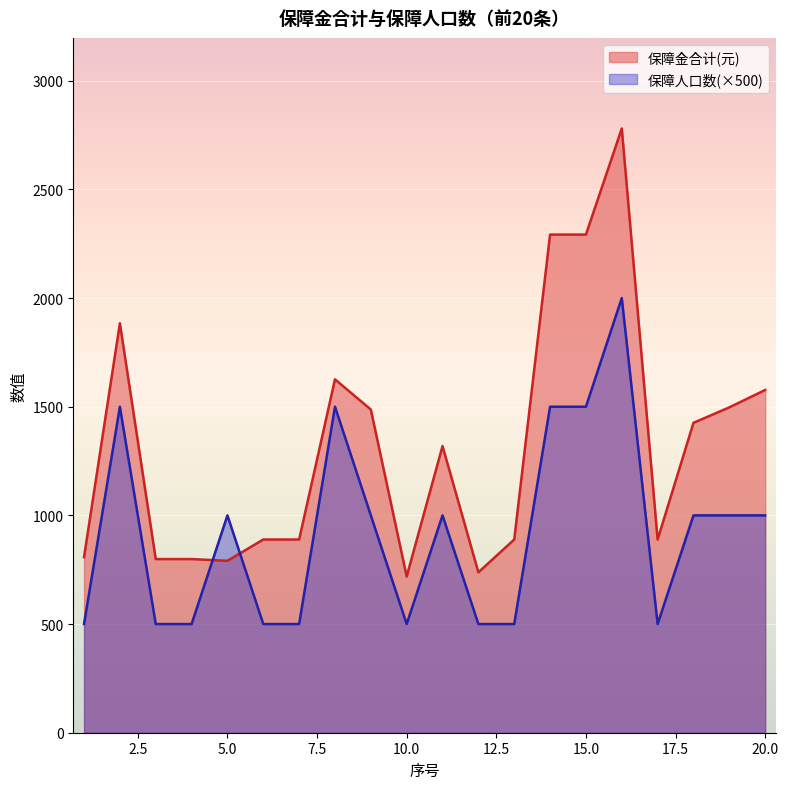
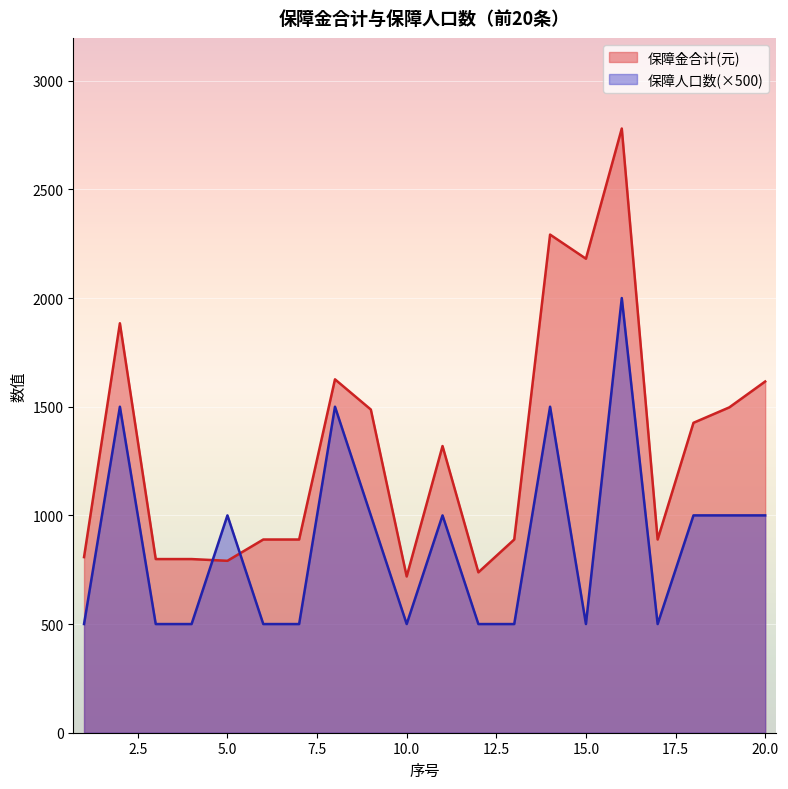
保障金合计(元), 15.0: 2290 -> 2180
保障人口数(×500), 15.0: 1500 -> 500
保障金合计(元), 20.0: 1580 -> 1620
